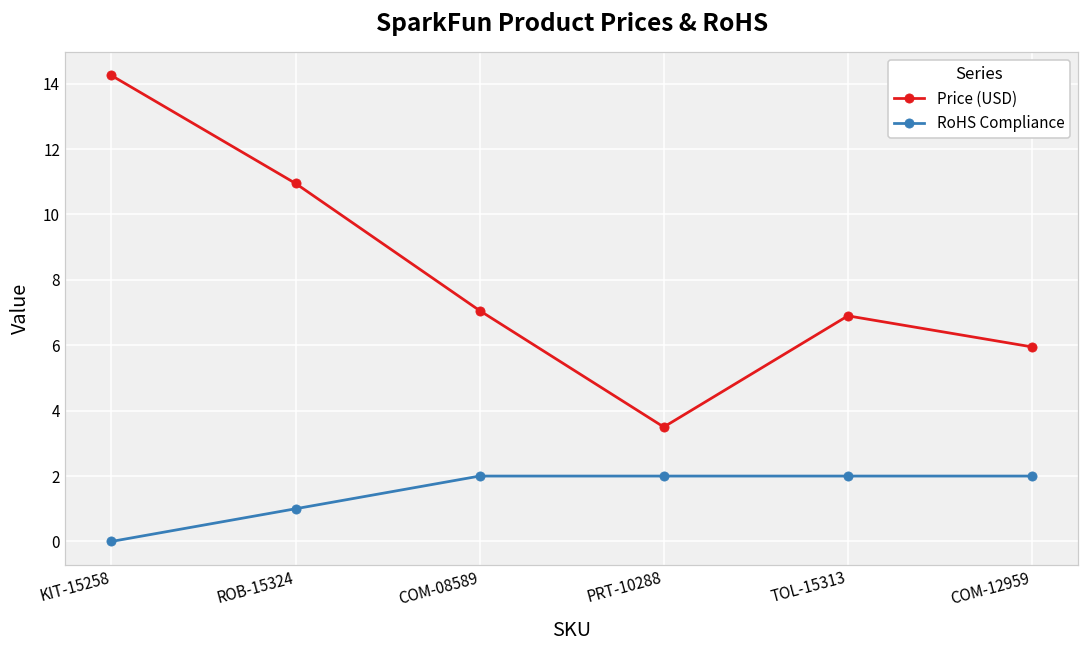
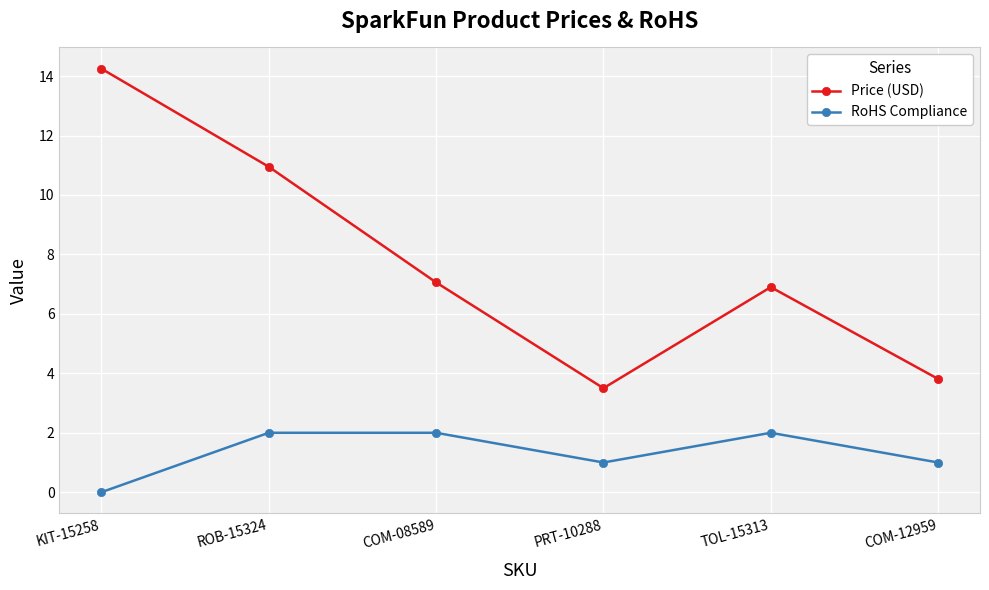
RoHS Compliance, ROB-15324: 1 -> 2
RoHS Compliance, PRT-10288: 2 -> 1
Price (USD), COM-12959: 6.0 -> 3.8
RoHS Compliance, COM-12959: 2 -> 1
